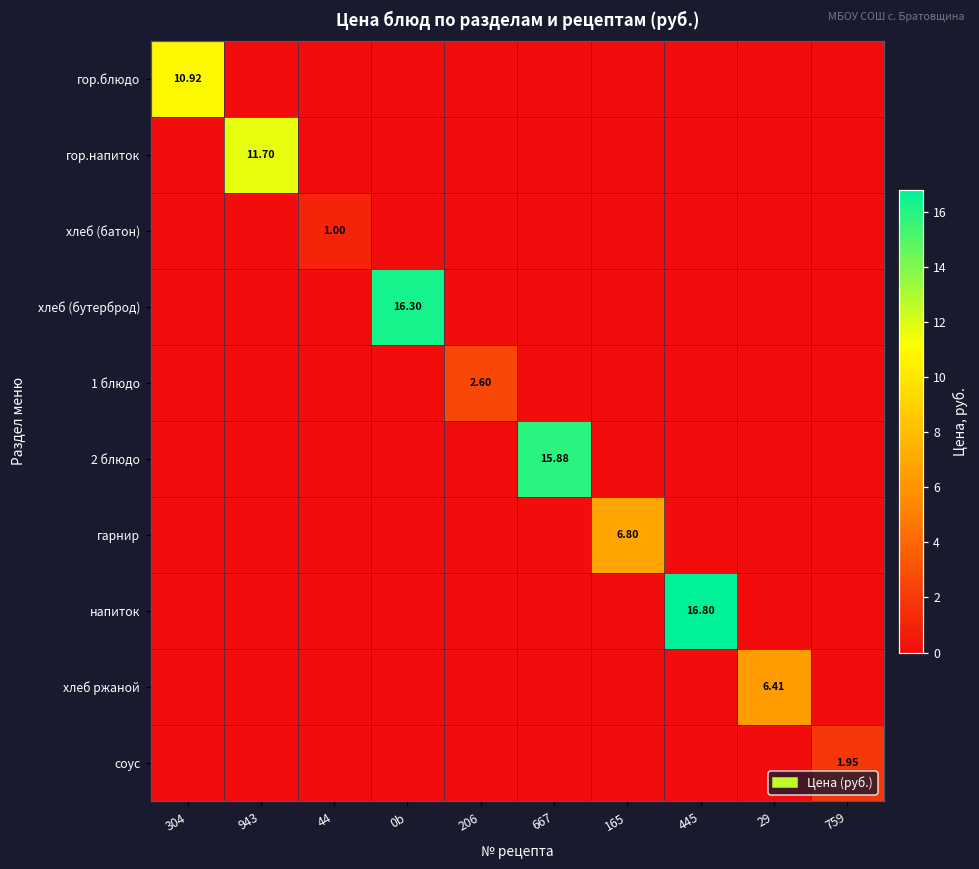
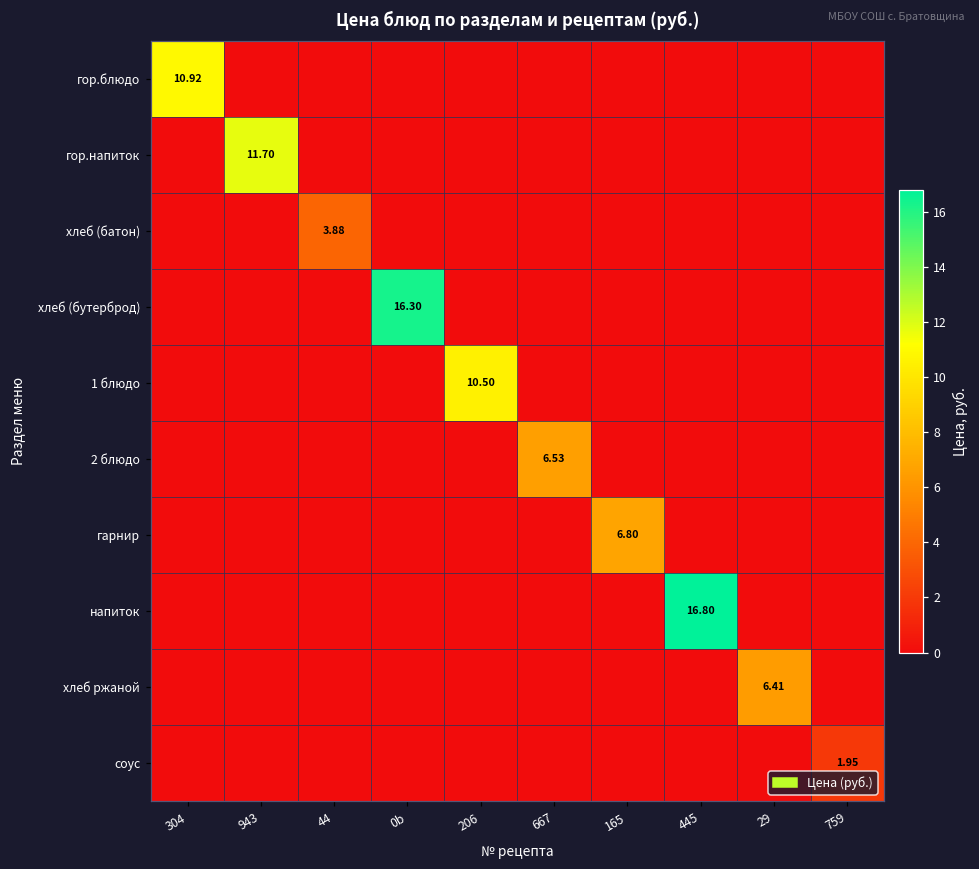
хлеб (батон), 44: 1.00 -> 3.88
1 блюдо, 206: 2.60 -> 10.50
2 блюдо, 667: 15.88 -> 6.53
